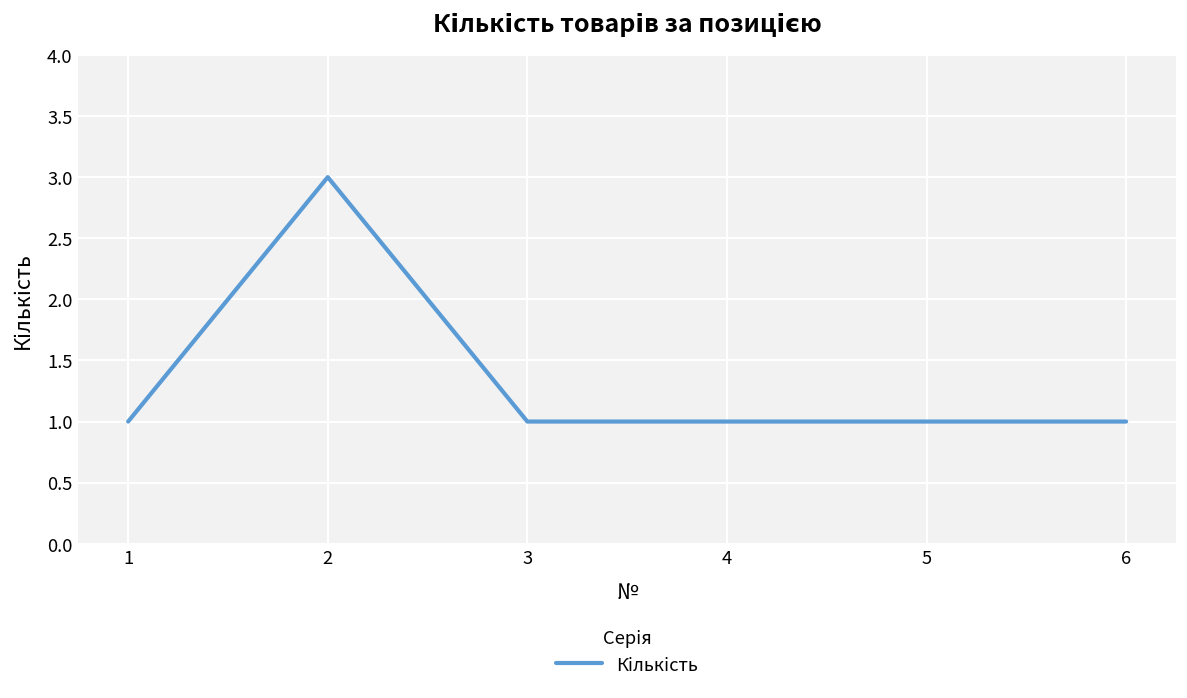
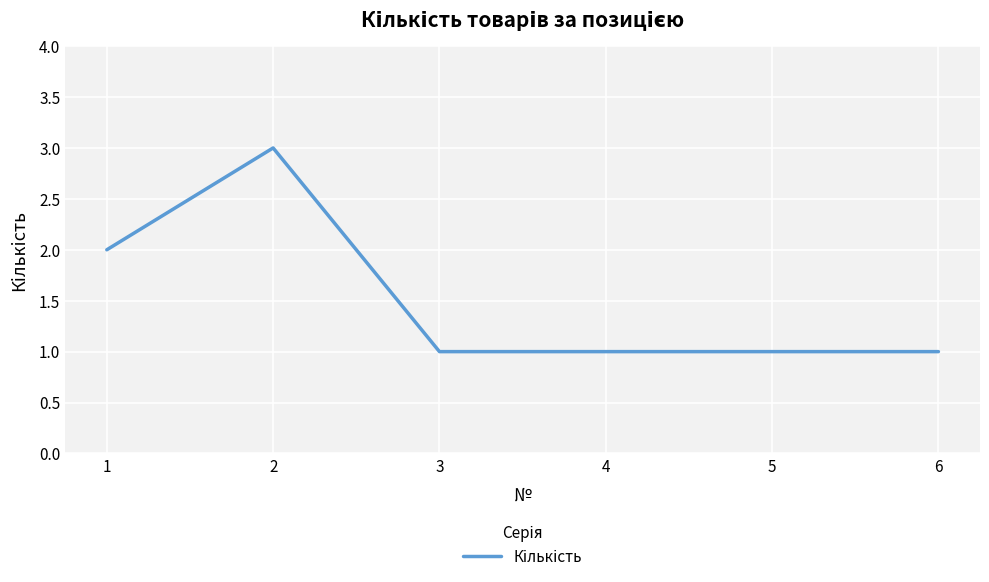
1: 1 -> 2
